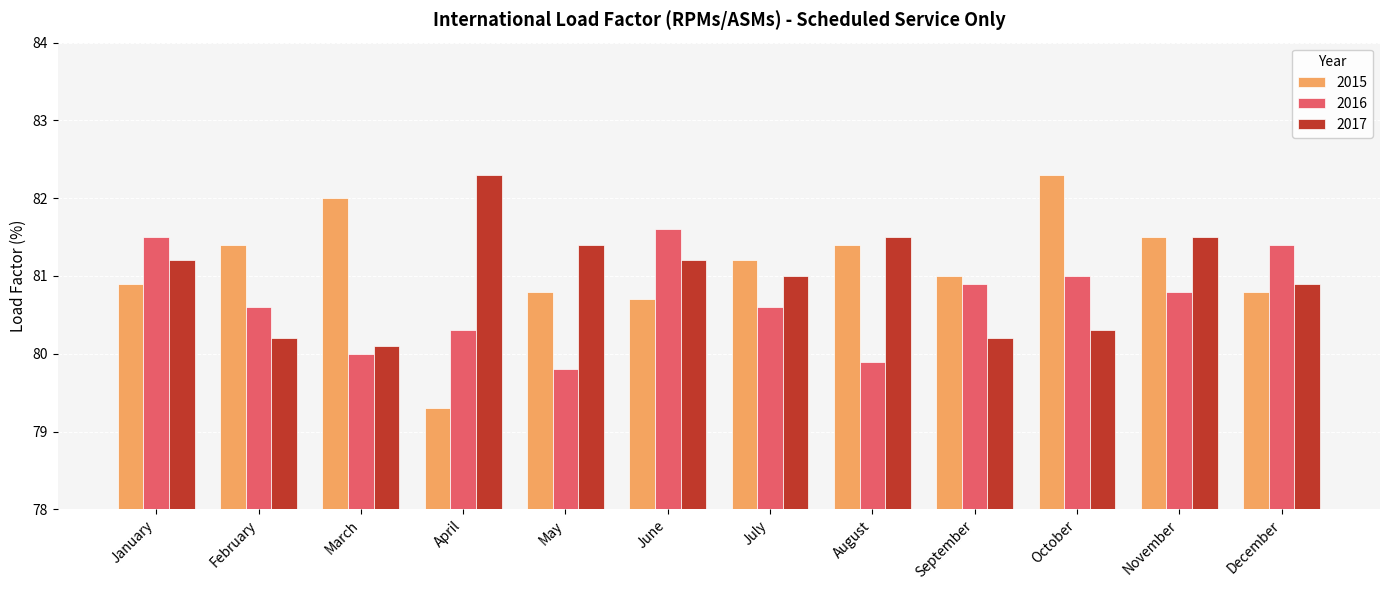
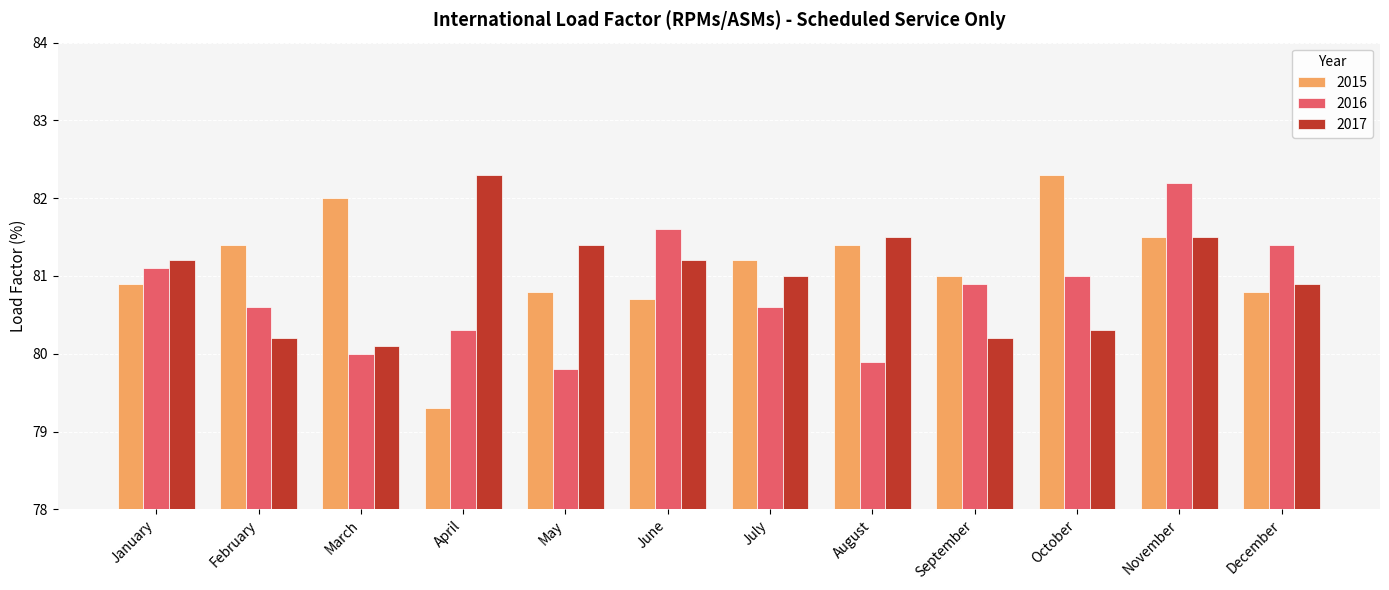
2016, January: 81.5 -> 81.1
2016, November: 80.8 -> 82.2
